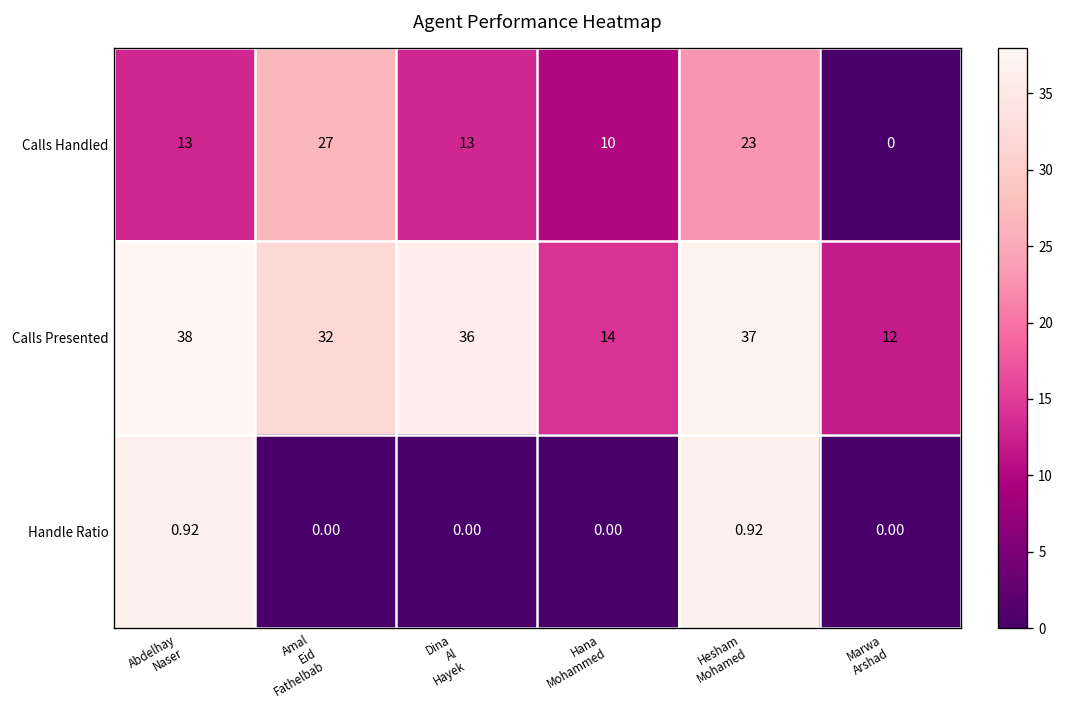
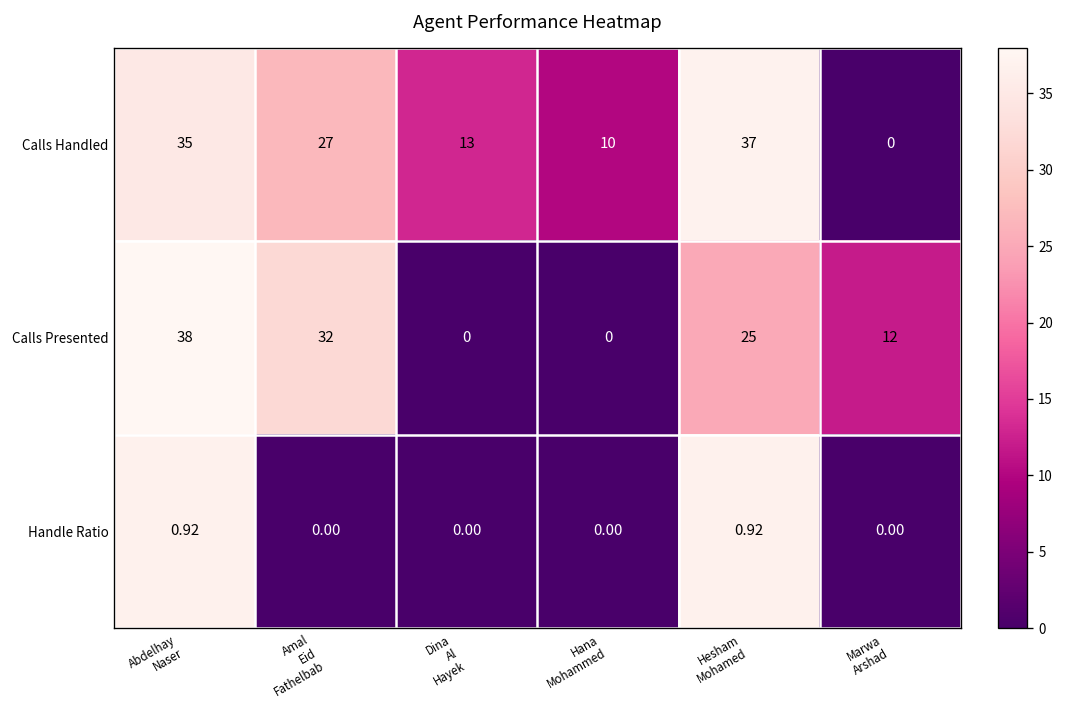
Calls Handled, Abdelhay Naser: 13 -> 35
Calls Handled, Hesham Mohamed: 23 -> 37
Calls Presented, Dina Al Hayek: 36 -> 0
Calls Presented, Hana Mohammed: 14 -> 0
Calls Presented, Hesham Mohamed: 37 -> 25
